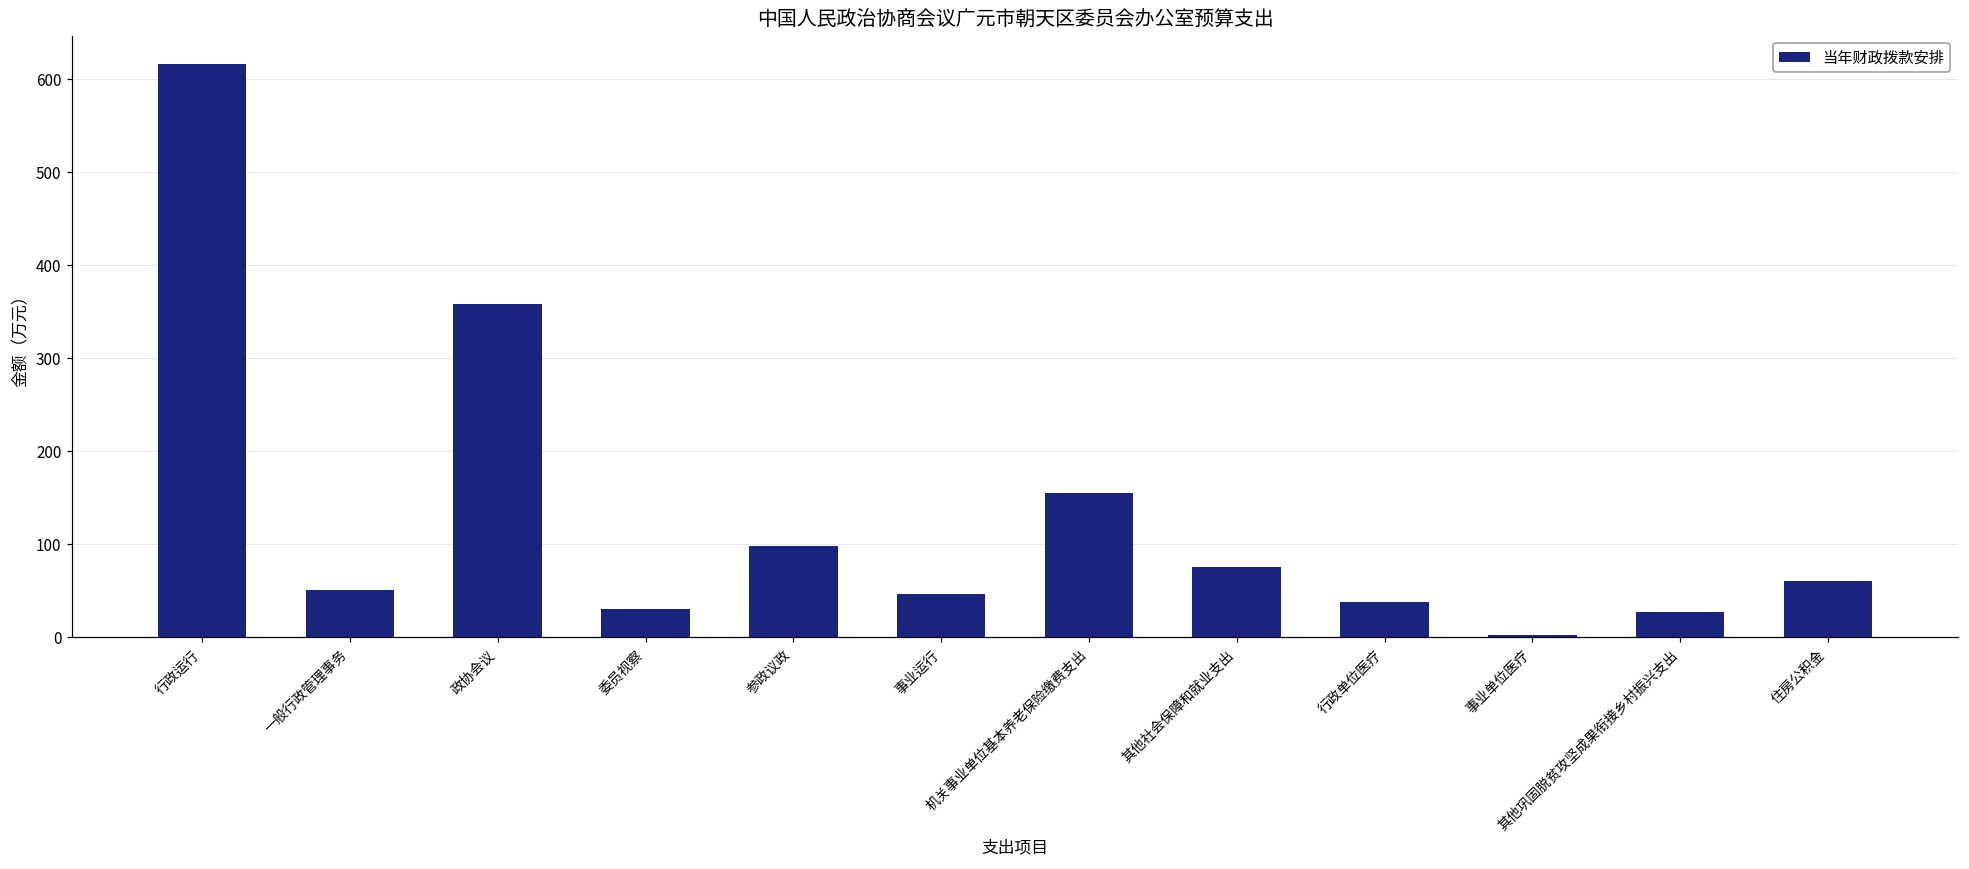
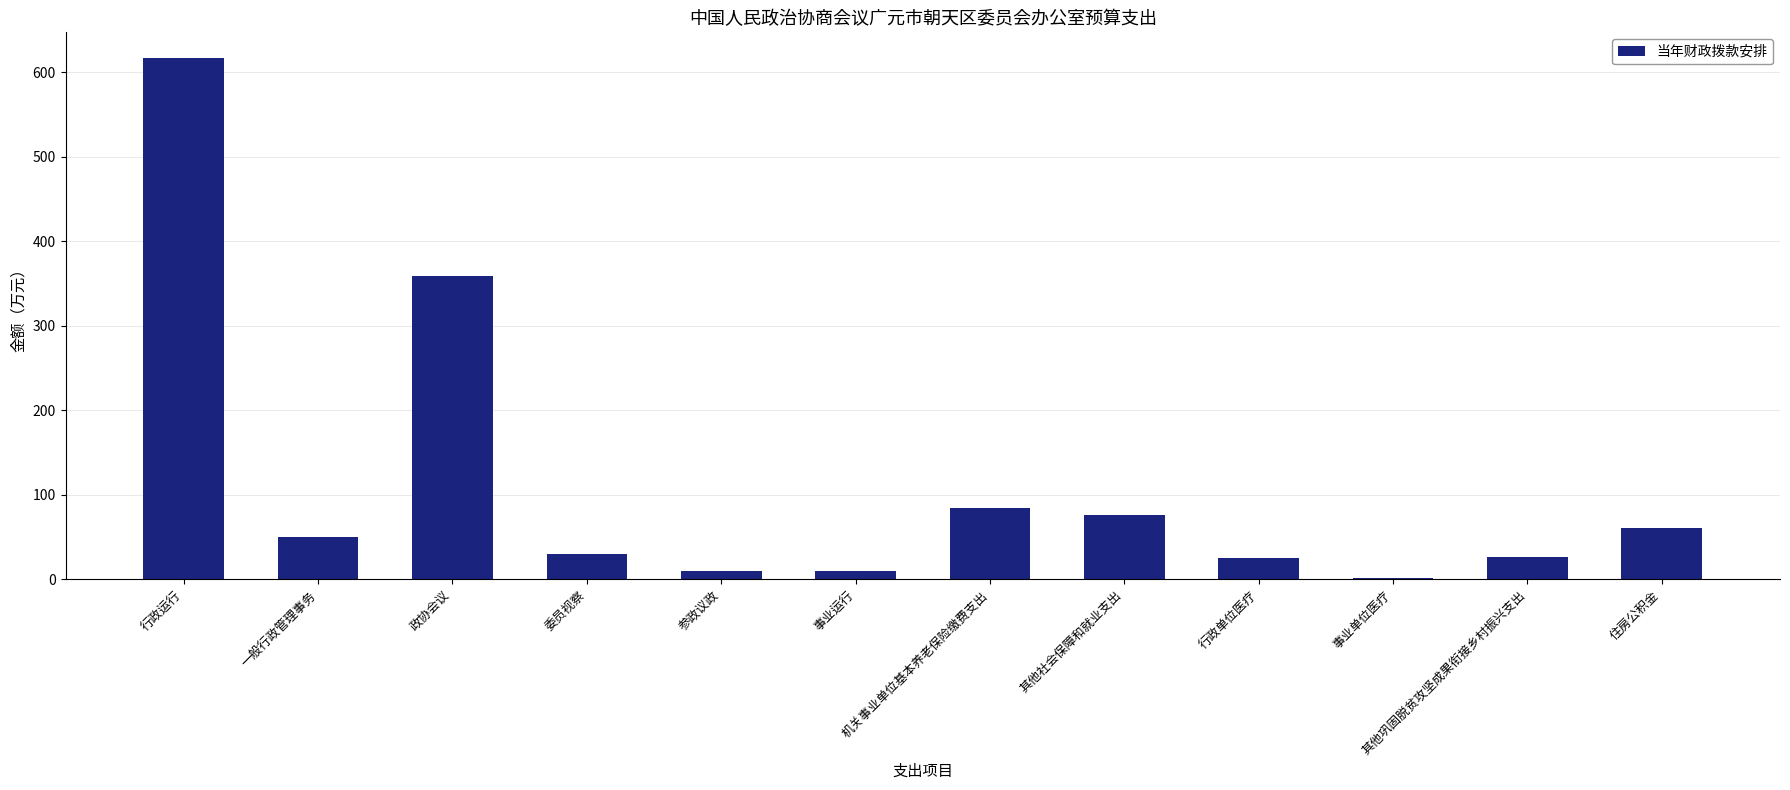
参政议政: 100 -> 10
事业运行: 50 -> 10
机关事业单位基本养老保险缴费支出: 160 -> 80
行政单位医疗: 40 -> 30
